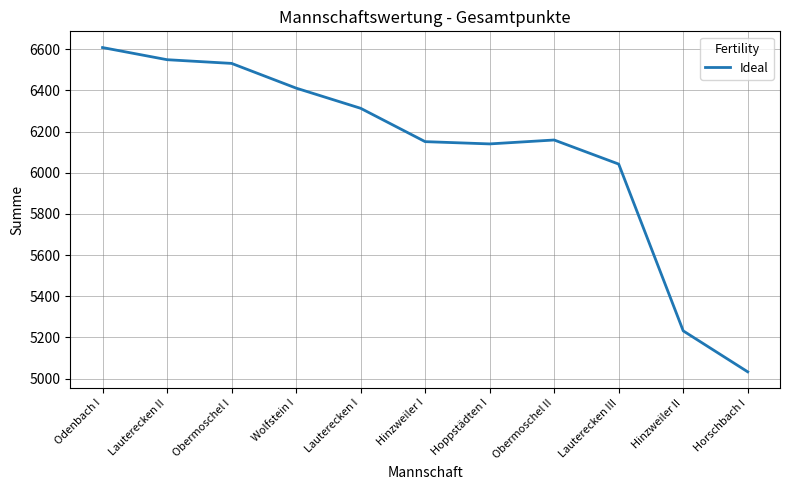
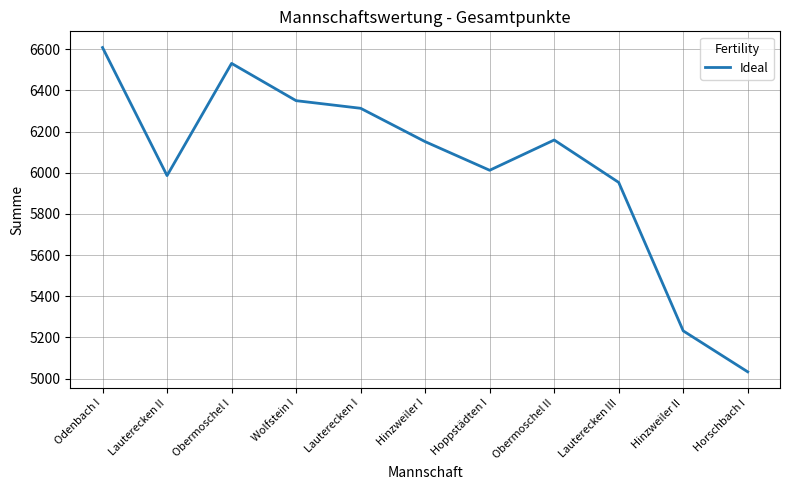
Lauterecken II: 6550 -> 5990
Wolfstein I: 6410 -> 6350
Hoppstädten I: 6140 -> 6010
Lauterecken III: 6040 -> 5950
